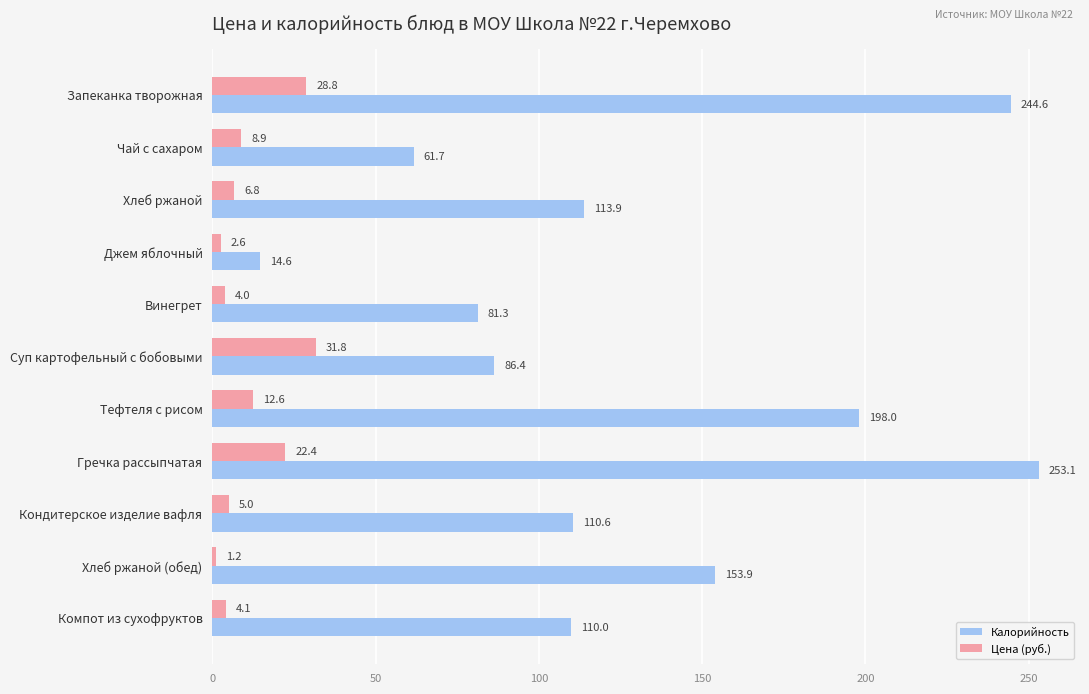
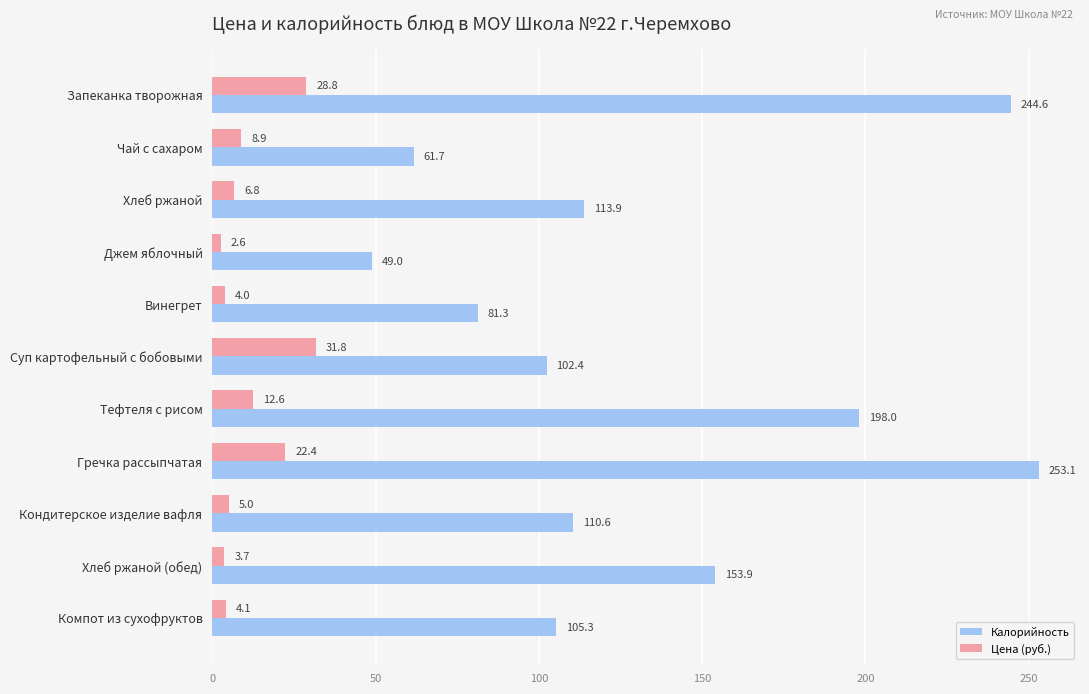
Калорийность, Джем яблочный: 14.6 -> 49.0
Калорийность, Суп картофельный с бобовыми: 86.4 -> 102.4
Цена (руб.), Хлеб ржаной (обед): 1.2 -> 3.7
Калорийность, Компот из сухофруктов: 110.0 -> 105.3
